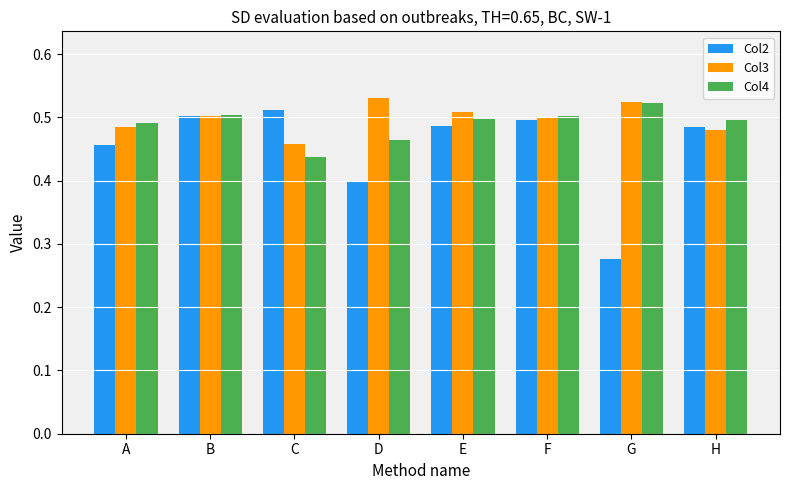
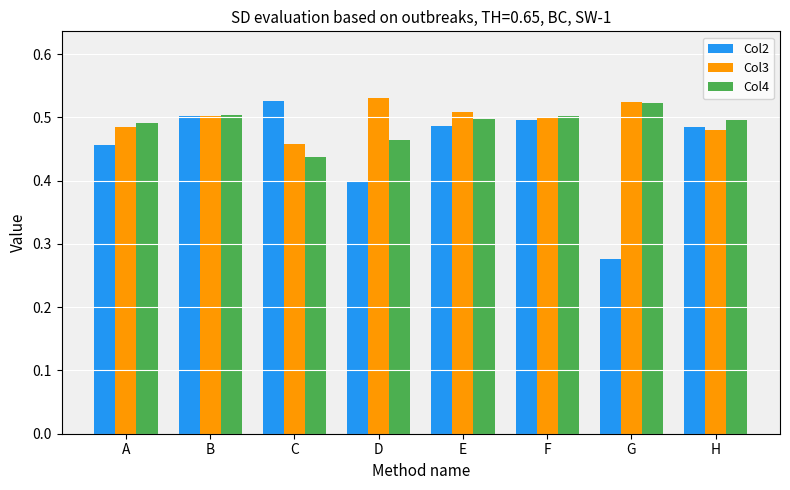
Col2, C: 0.51 -> 0.53
